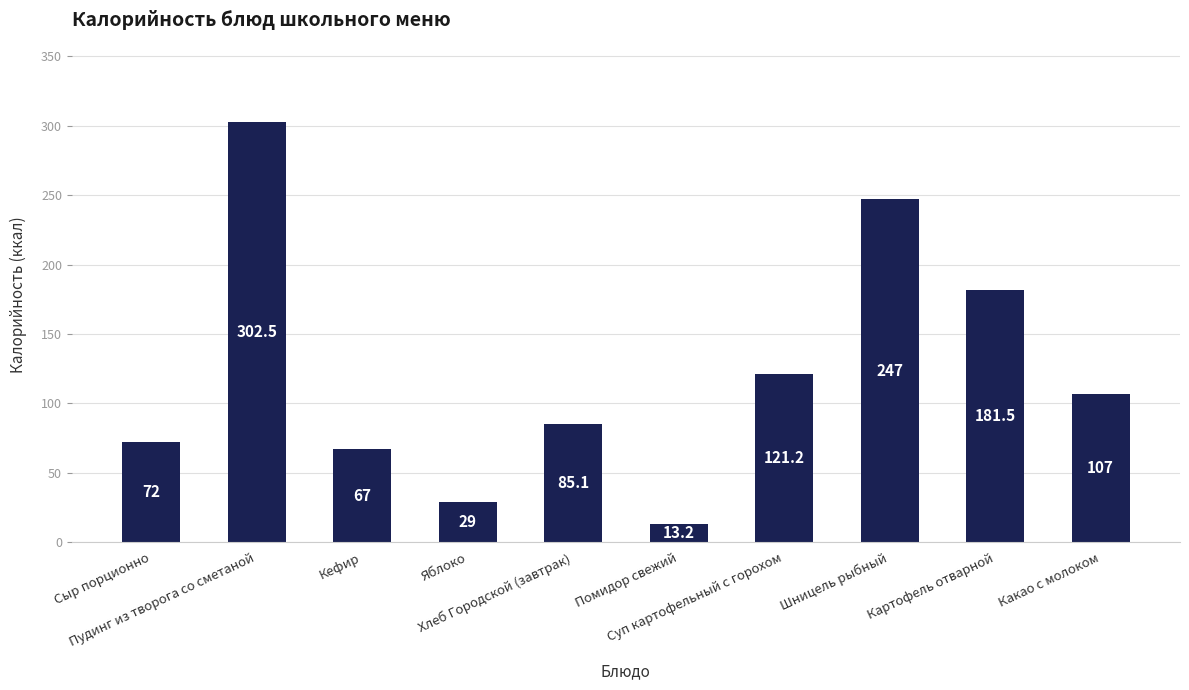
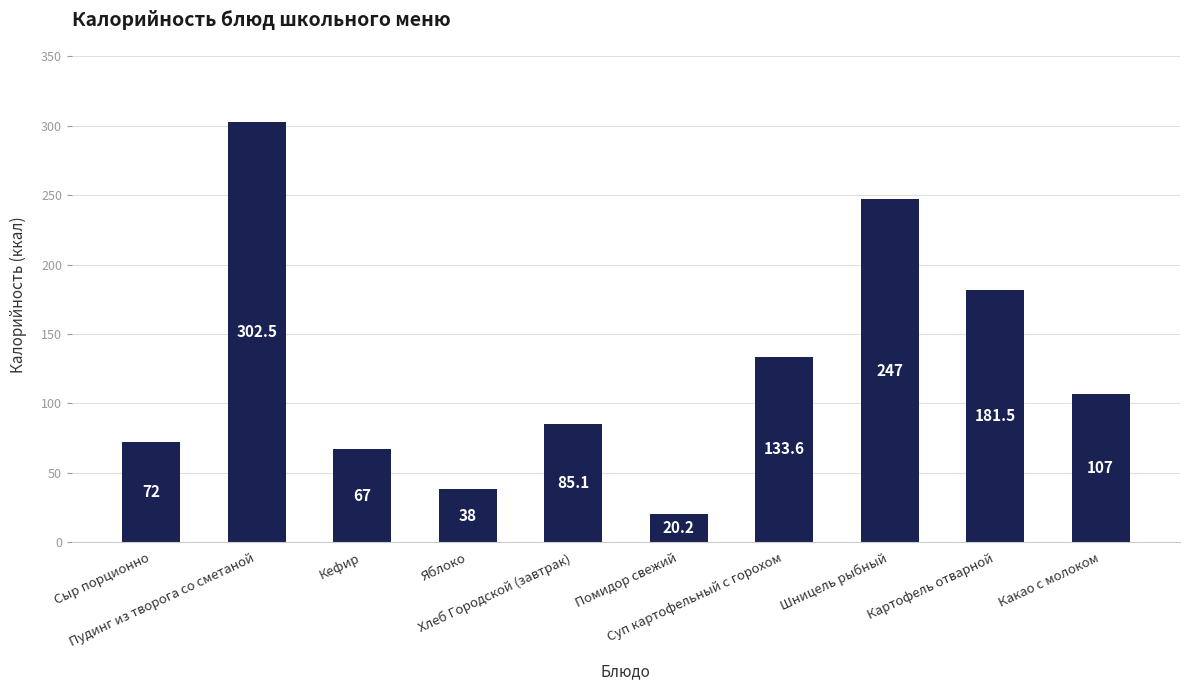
Яблоко: 29 -> 38
Помидор свежий: 13.2 -> 20.2
Суп картофельный с горохом: 121.2 -> 133.6
